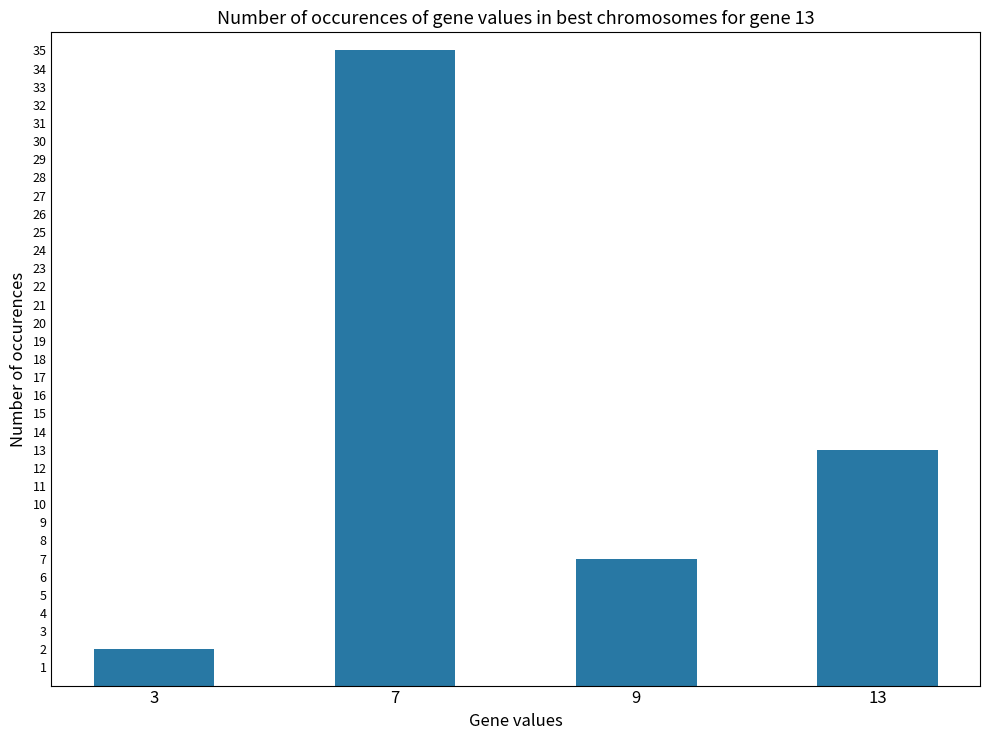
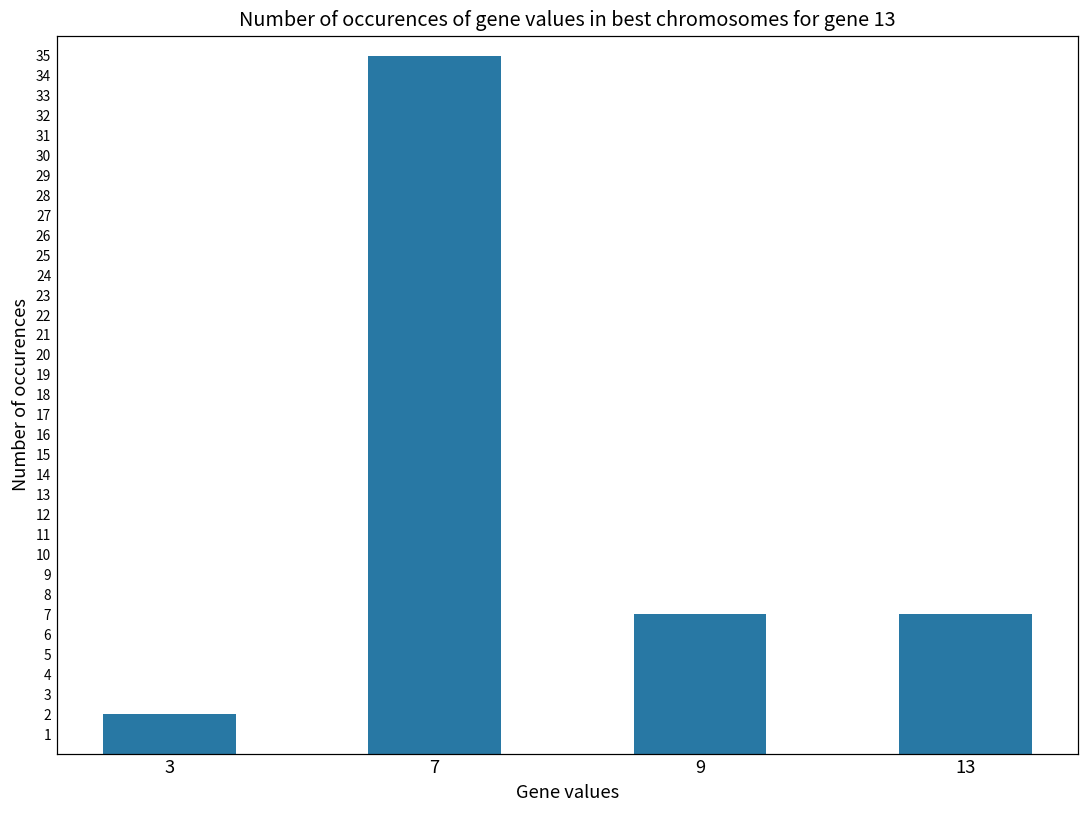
13: 13 -> 7
